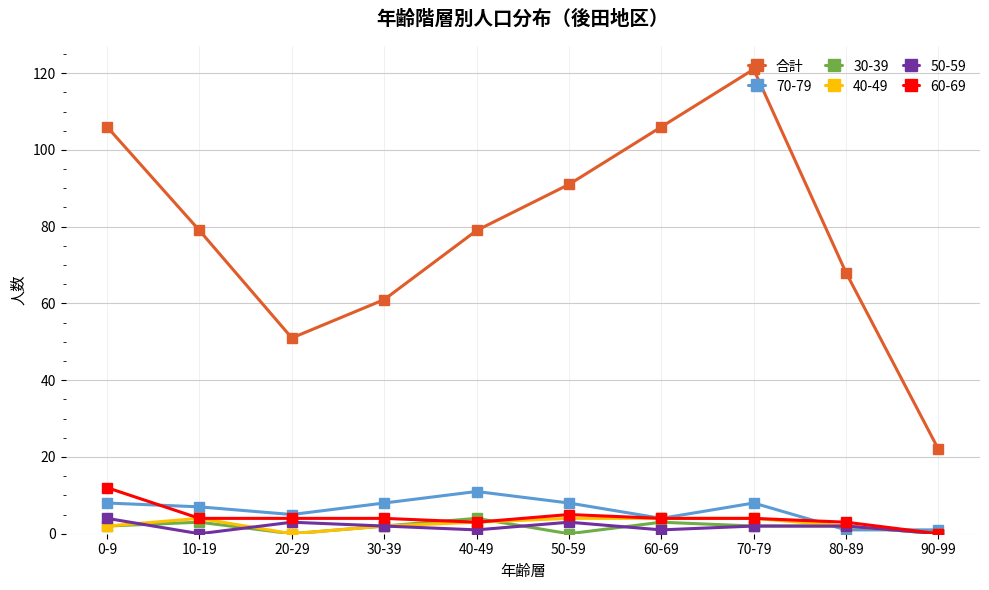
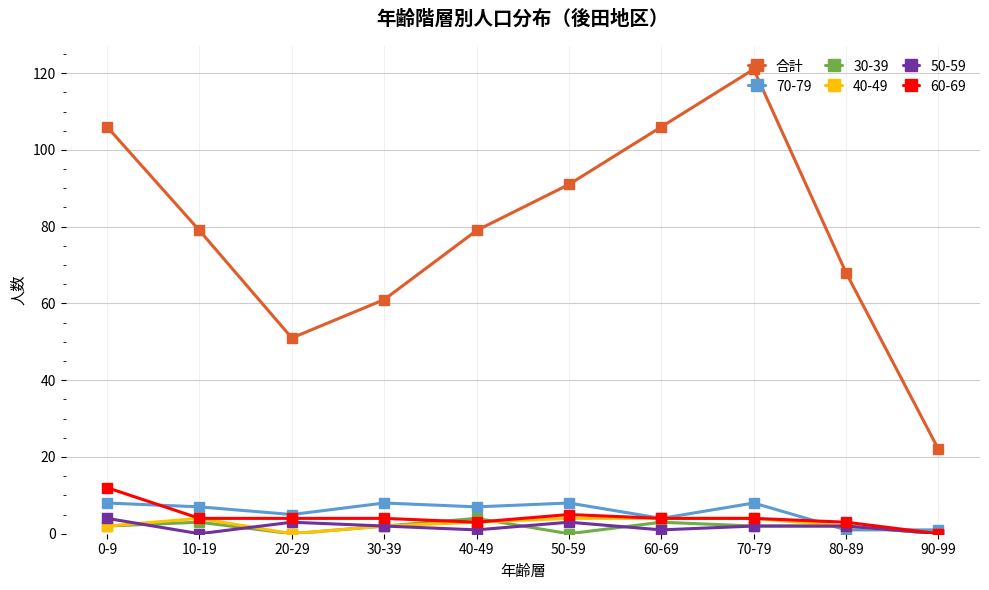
70-79, 40-49: 11 -> 7
